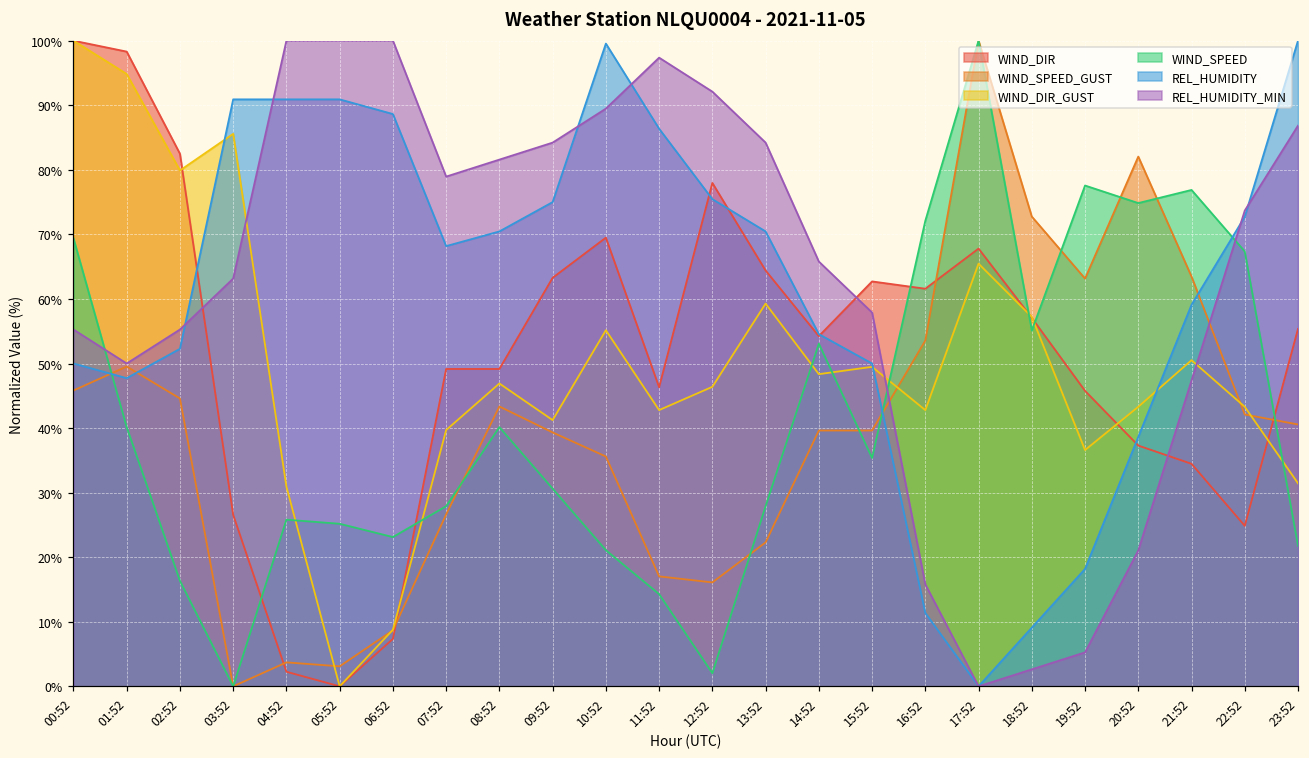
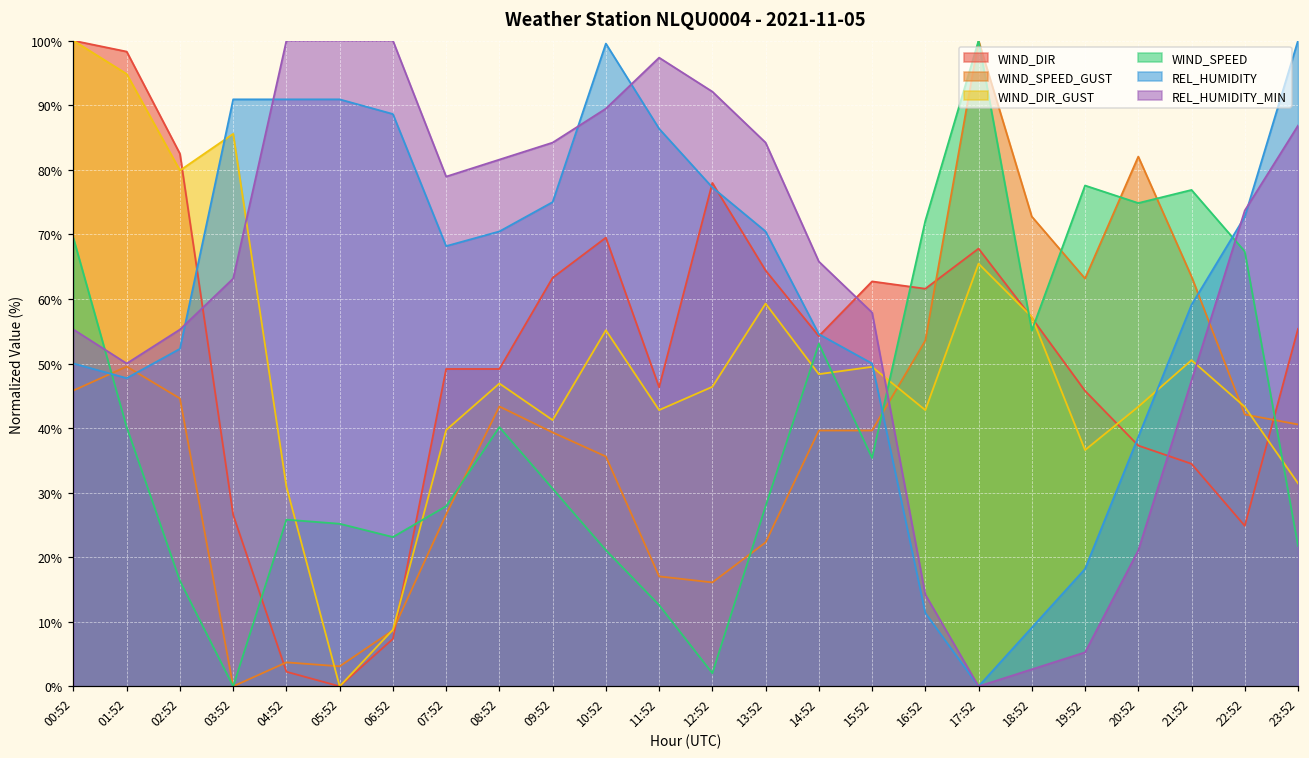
WIND_SPEED, 11:52: 14% -> 13%
REL_HUMIDITY, 12:52: 75% -> 77%
REL_HUMIDITY_MIN, 16:52: 16% -> 14%
